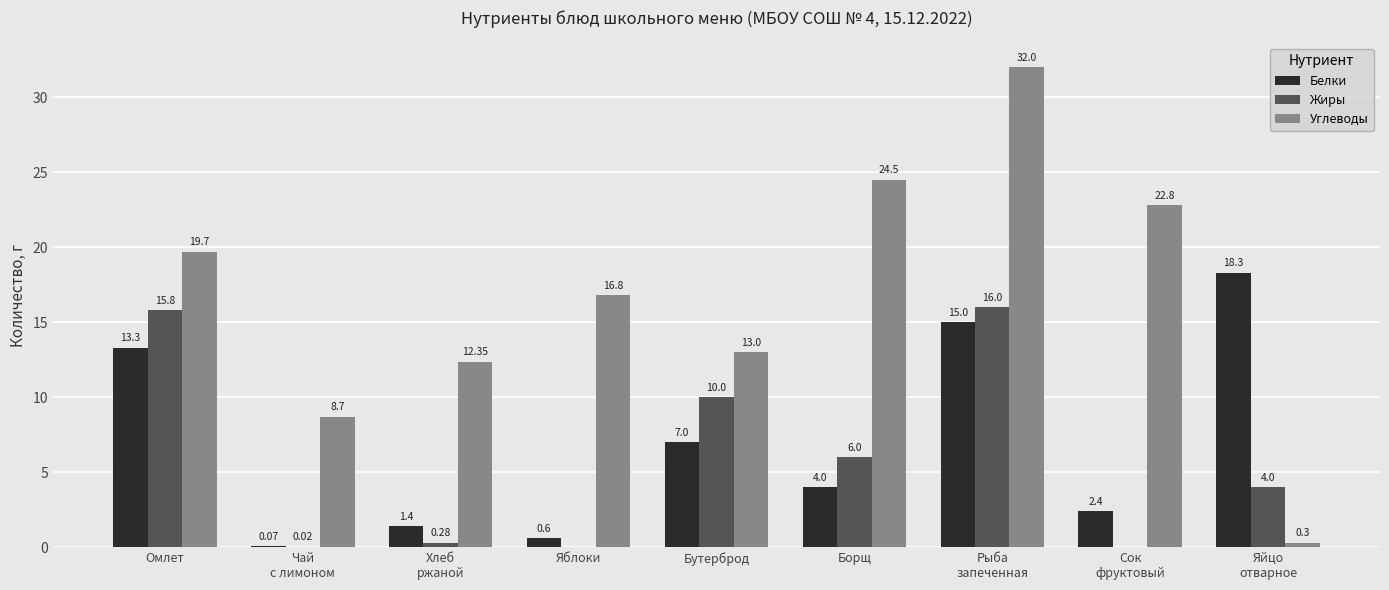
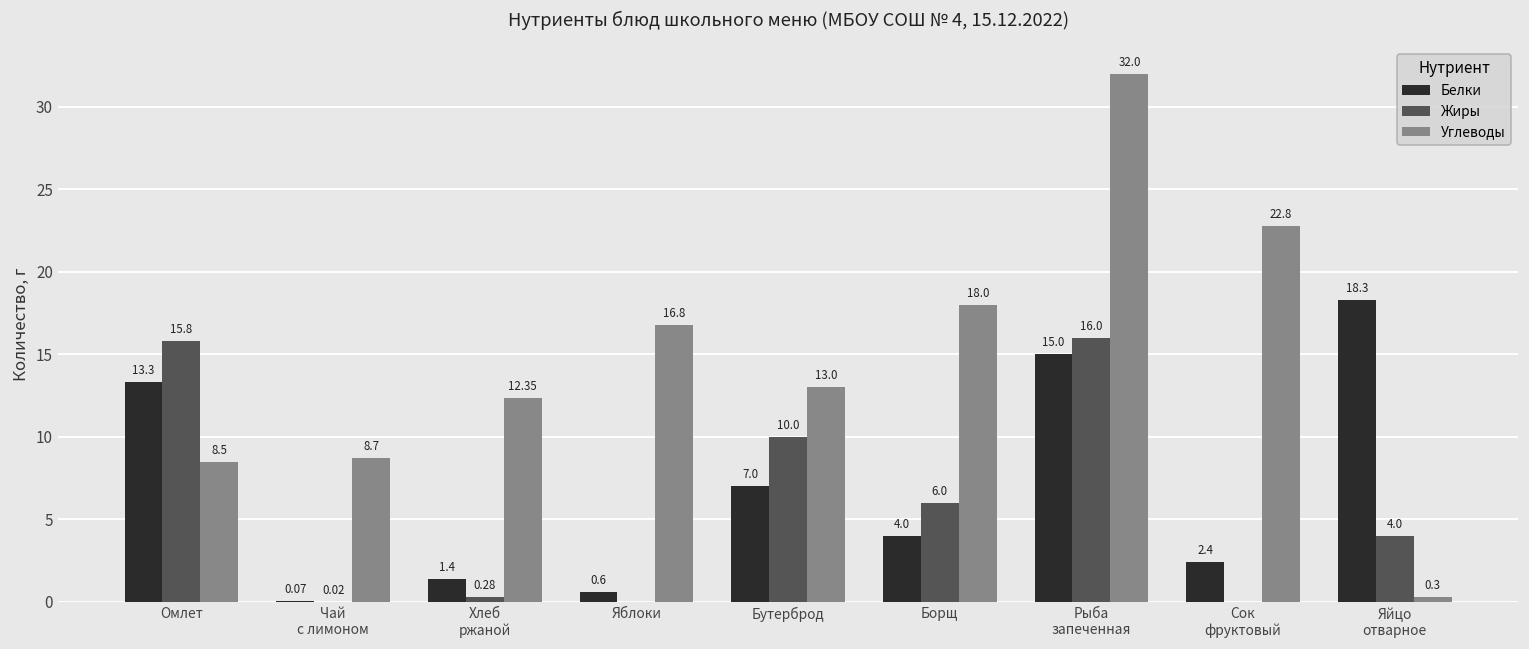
Углеводы, Омлет: 19.7 -> 8.5
Углеводы, Борщ: 24.5 -> 18.0
